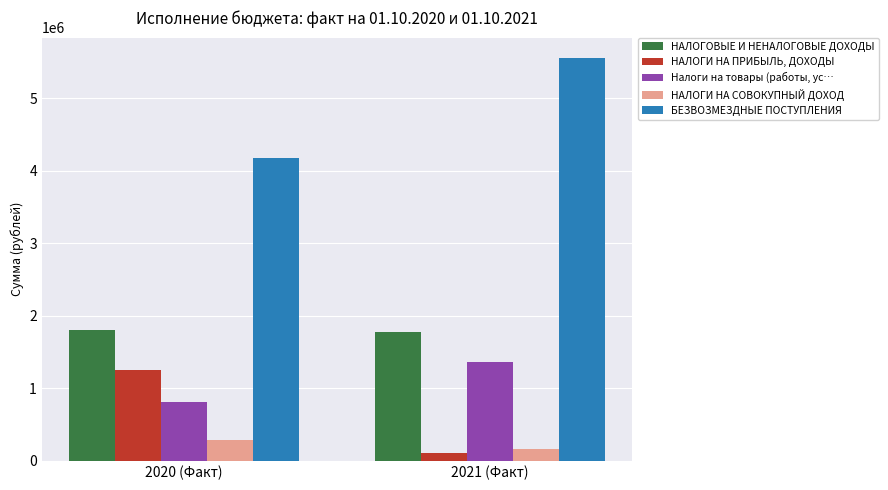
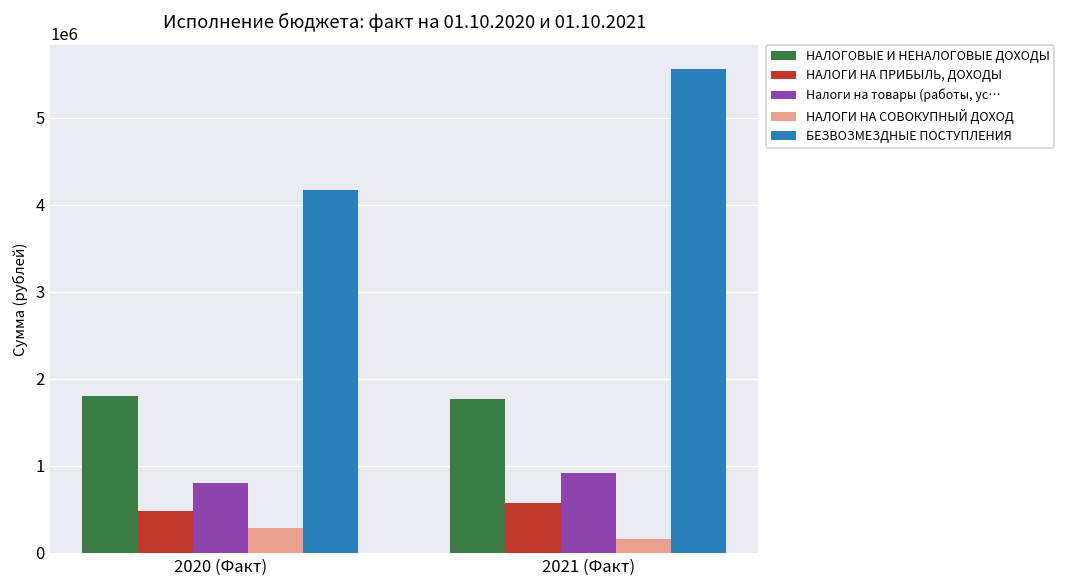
НАЛОГИ НА ПРИБЫЛЬ, ДОХОДЫ, 2020 (Факт): 1300000 -> 500000
НАЛОГИ НА ПРИБЫЛЬ, ДОХОДЫ, 2021 (Факт): 100000 -> 600000
Налоги на товары (работы, ус…, 2021 (Факт): 1400000 -> 900000
